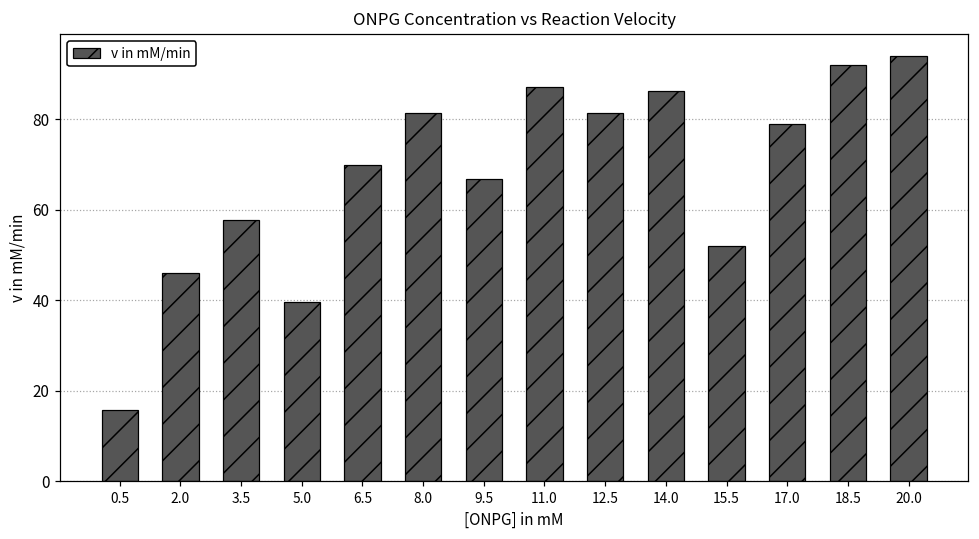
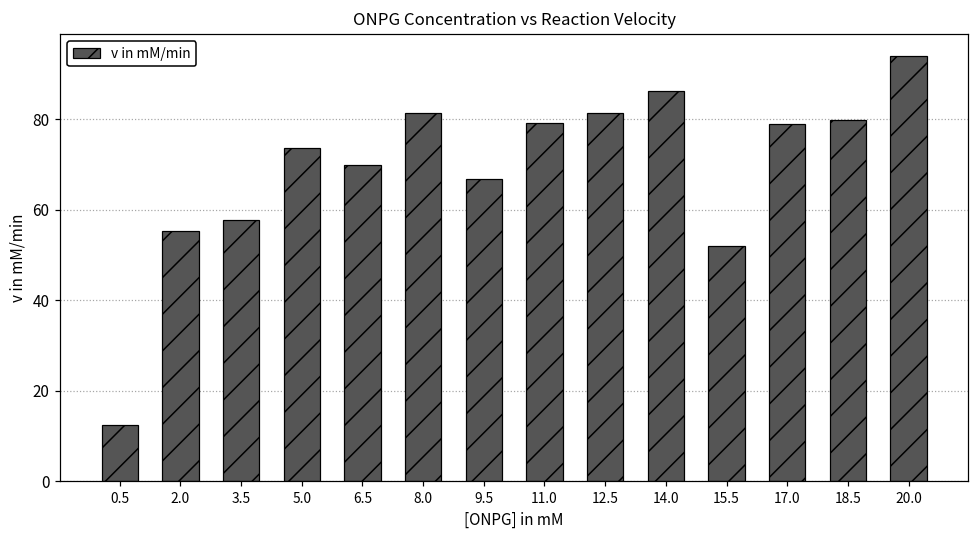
0.5: 16 -> 12
2.0: 46 -> 55
5.0: 40 -> 74
11.0: 87 -> 79
18.5: 92 -> 80
